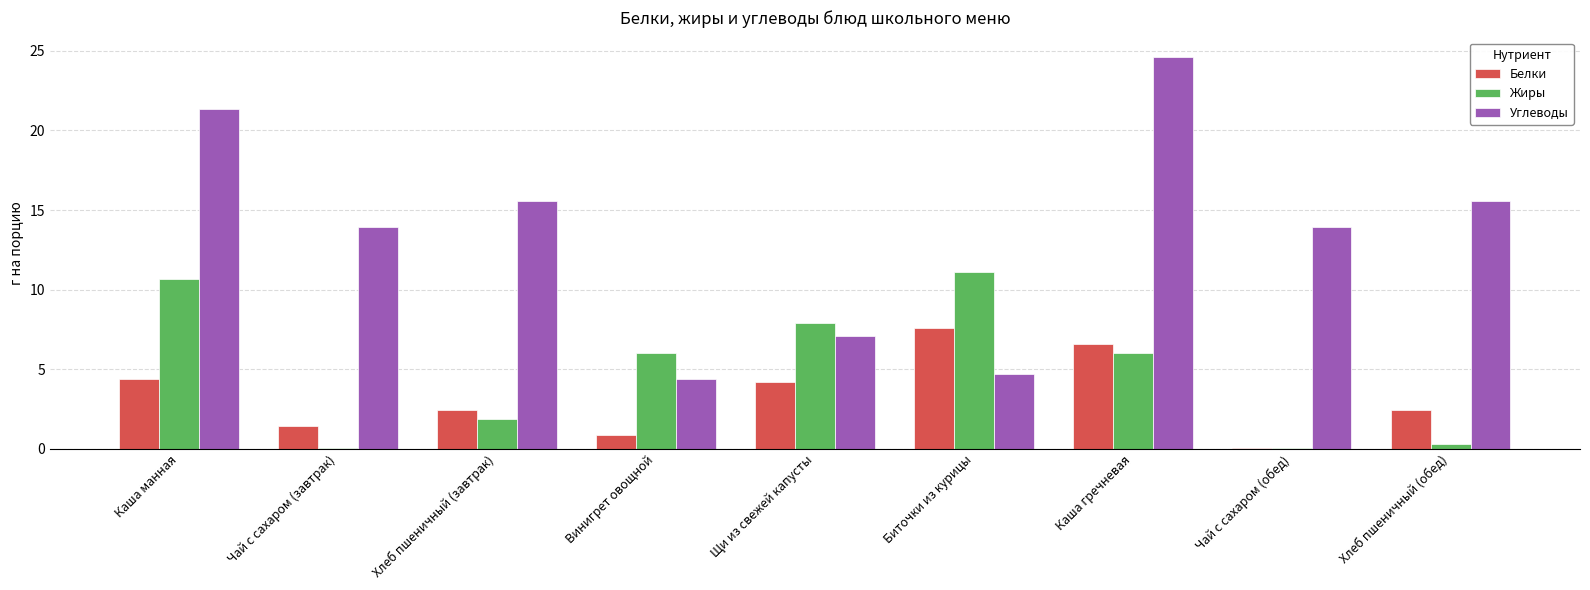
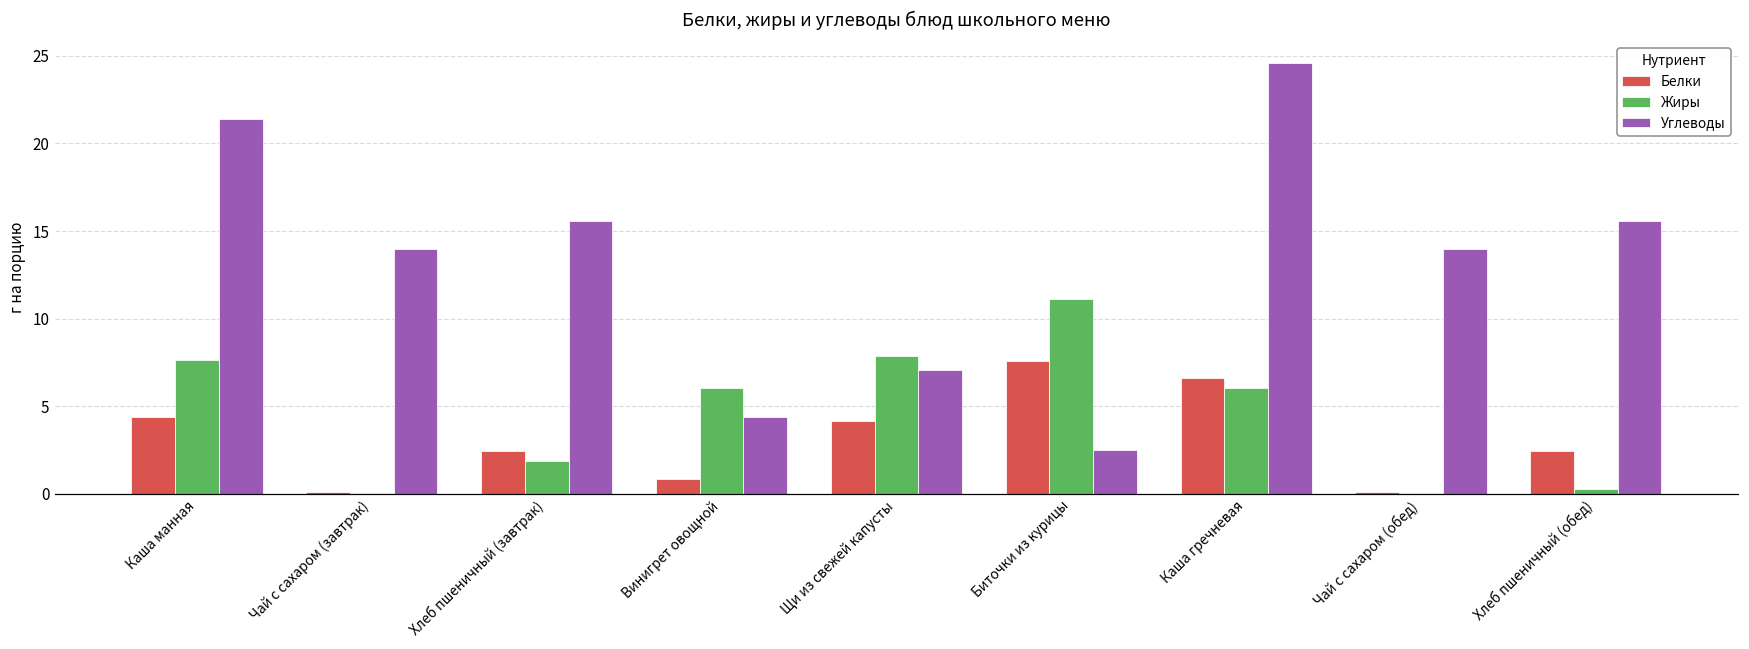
Жиры, Каша манная: 10.7 -> 7.7
Белки, Чай с сахаром (завтрак): 1.5 -> 0.1
Углеводы, Биточки из курицы: 4.7 -> 2.5
